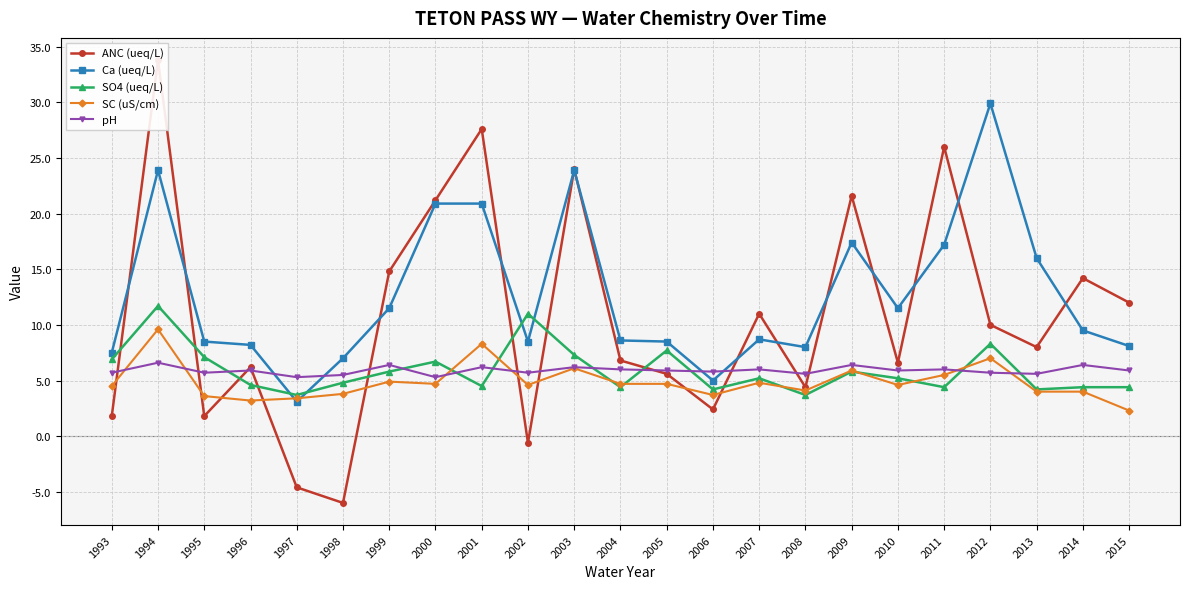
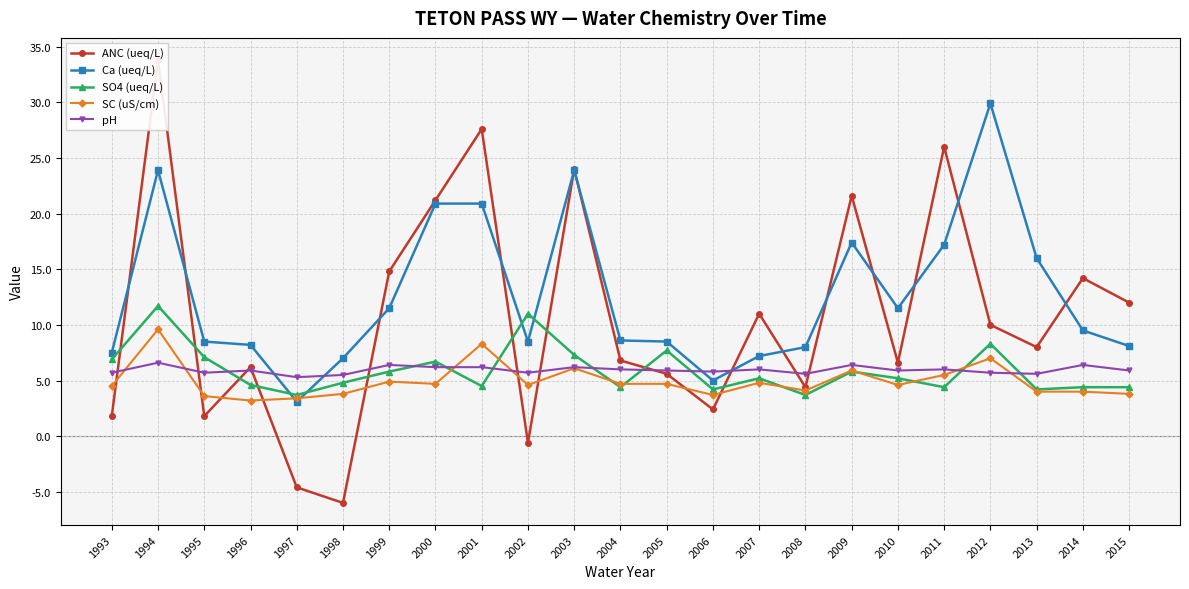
pH, 2000: 5.3 -> 6.2
Ca (ueq/L), 2007: 8.7 -> 7.2
SC (uS/cm), 2015: 2.3 -> 3.8
